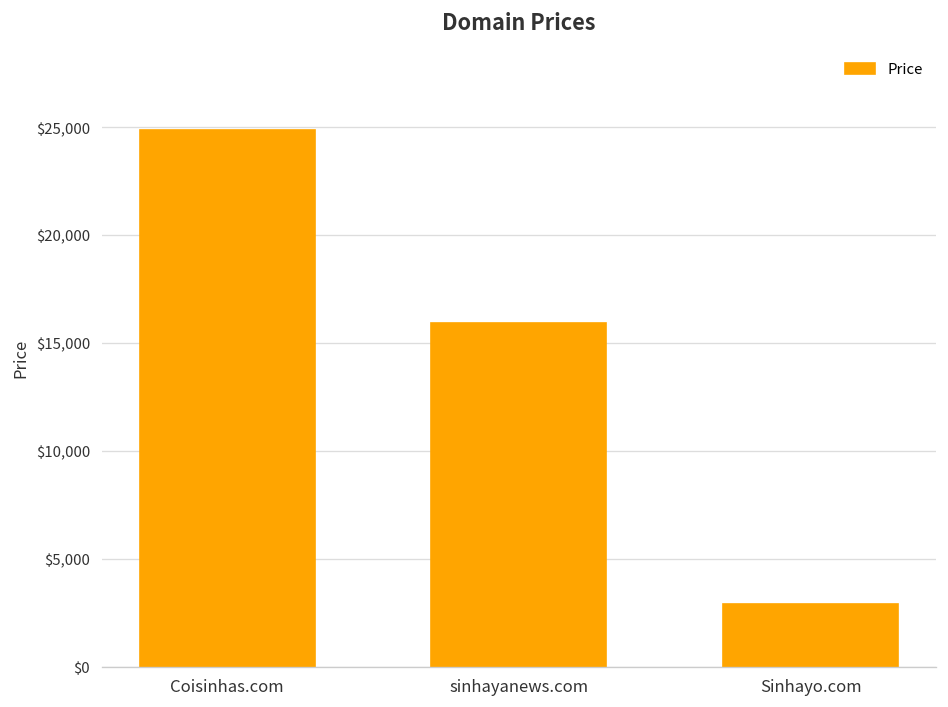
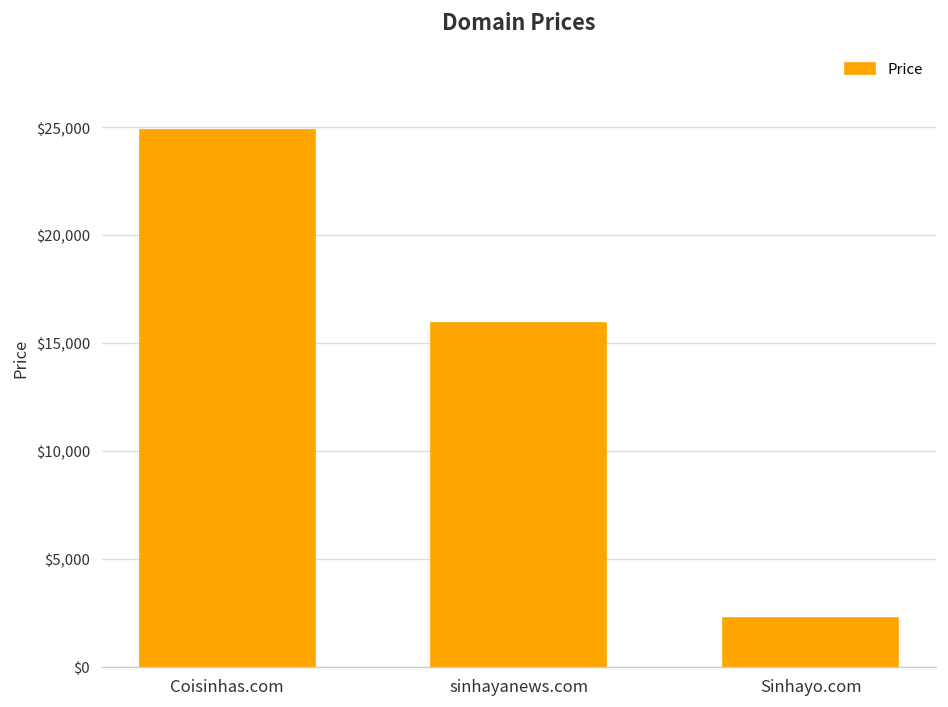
Sinhayo.com: $2,900 -> $2,200
